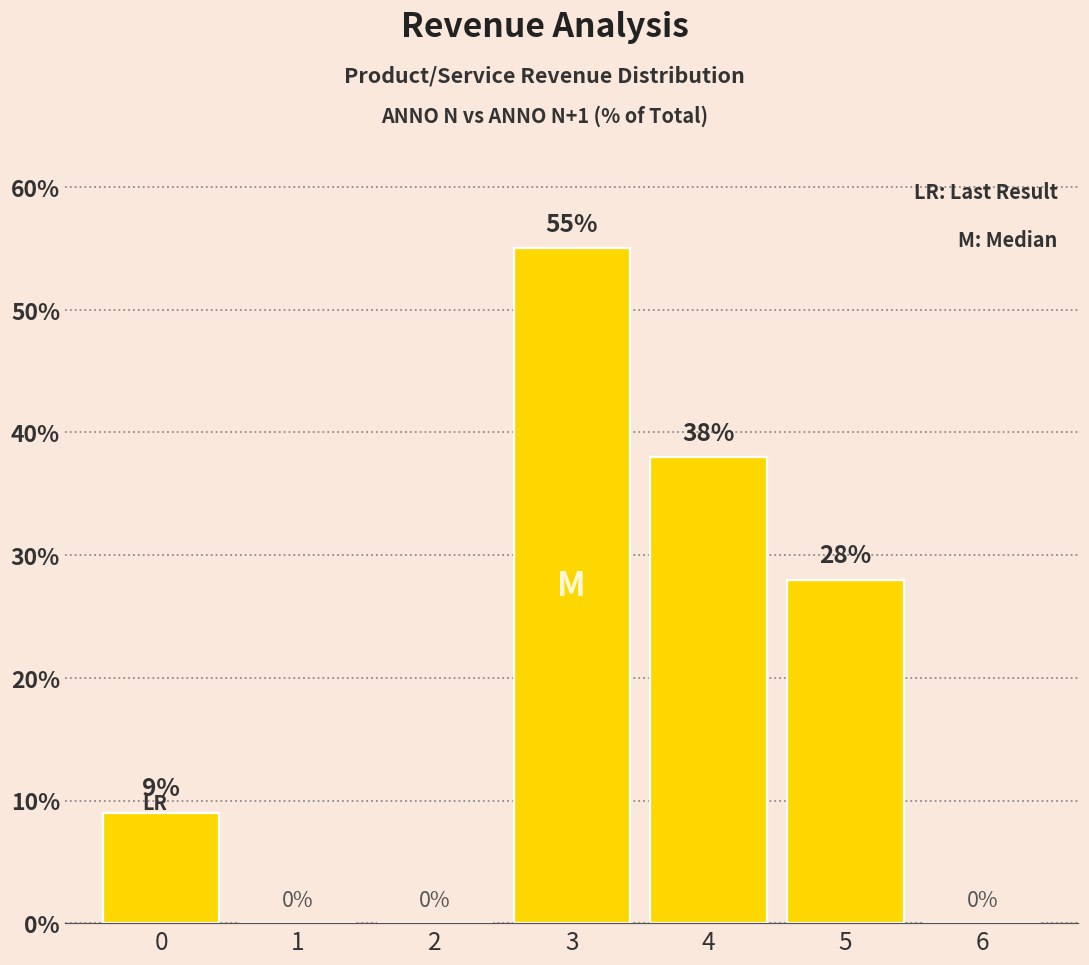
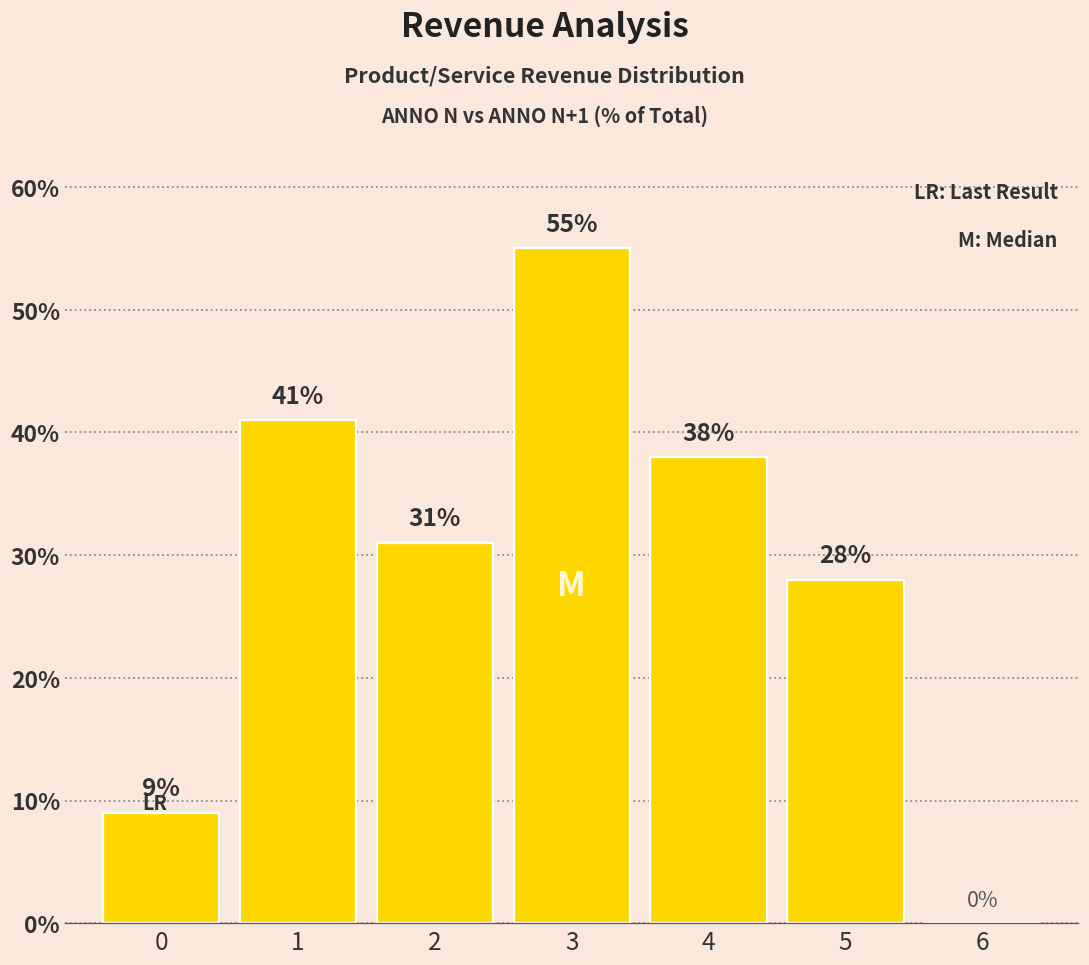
1: 0% -> 41%
2: 0% -> 31%
